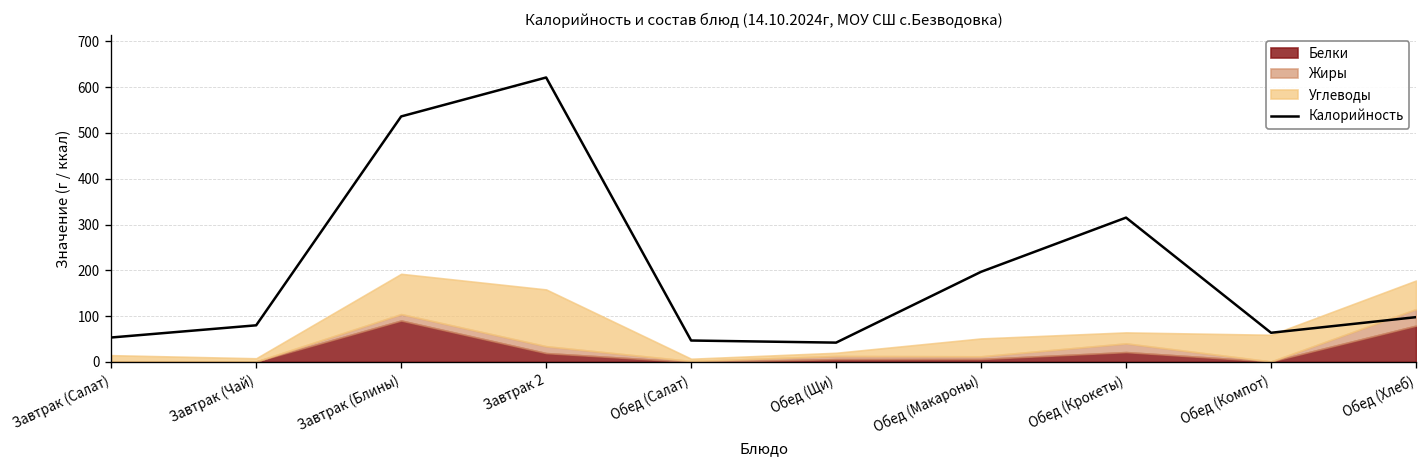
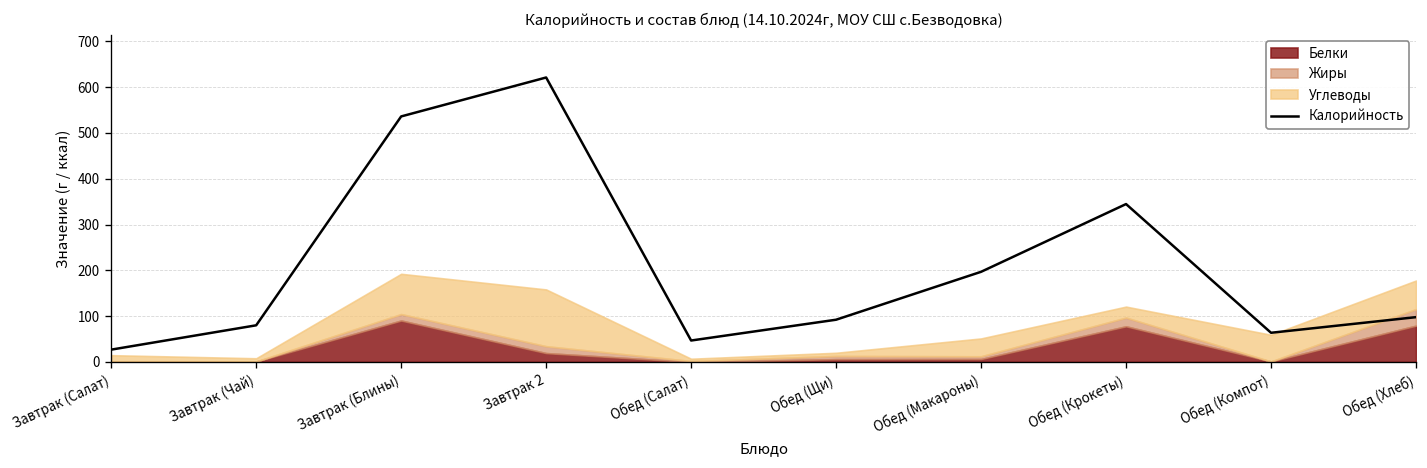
Калорийность, Завтрак (Салат): 50 -> 30
Калорийность, Обед (Щи): 40 -> 90
Калорийность, Обед (Крокеты): 320 -> 340
Белки, Обед (Крокеты): 20 -> 80
